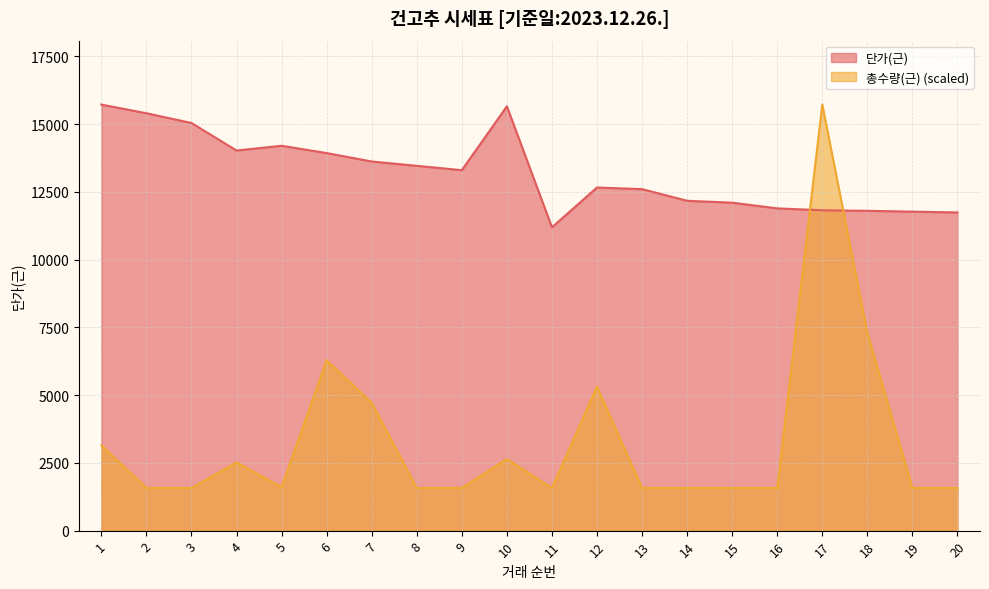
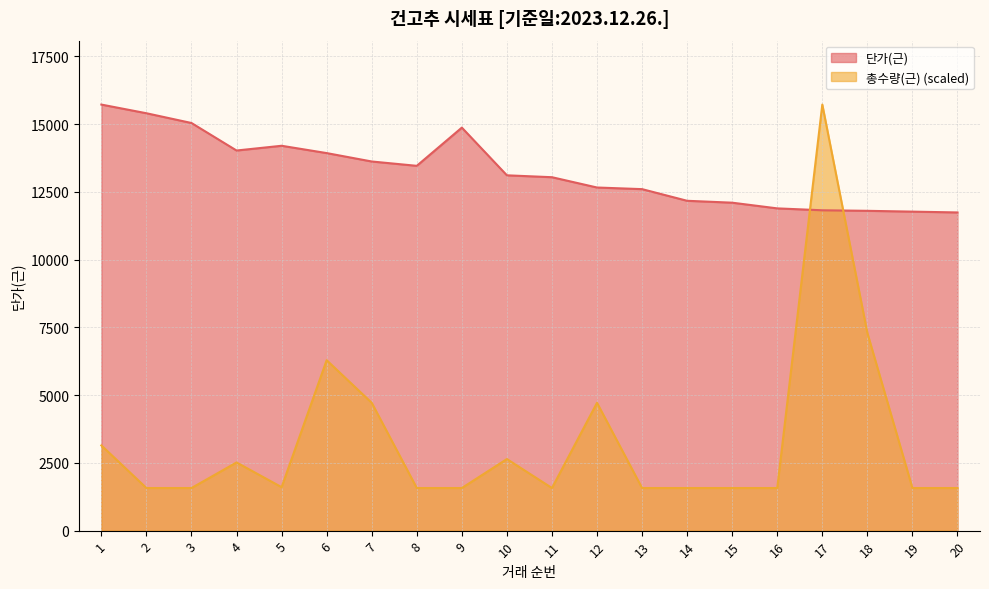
단가(근), 9: 13300 -> 14900
단가(근), 10: 15700 -> 13100
단가(근), 11: 11200 -> 13000
총수량(근) (scaled), 12: 5300 -> 4700
